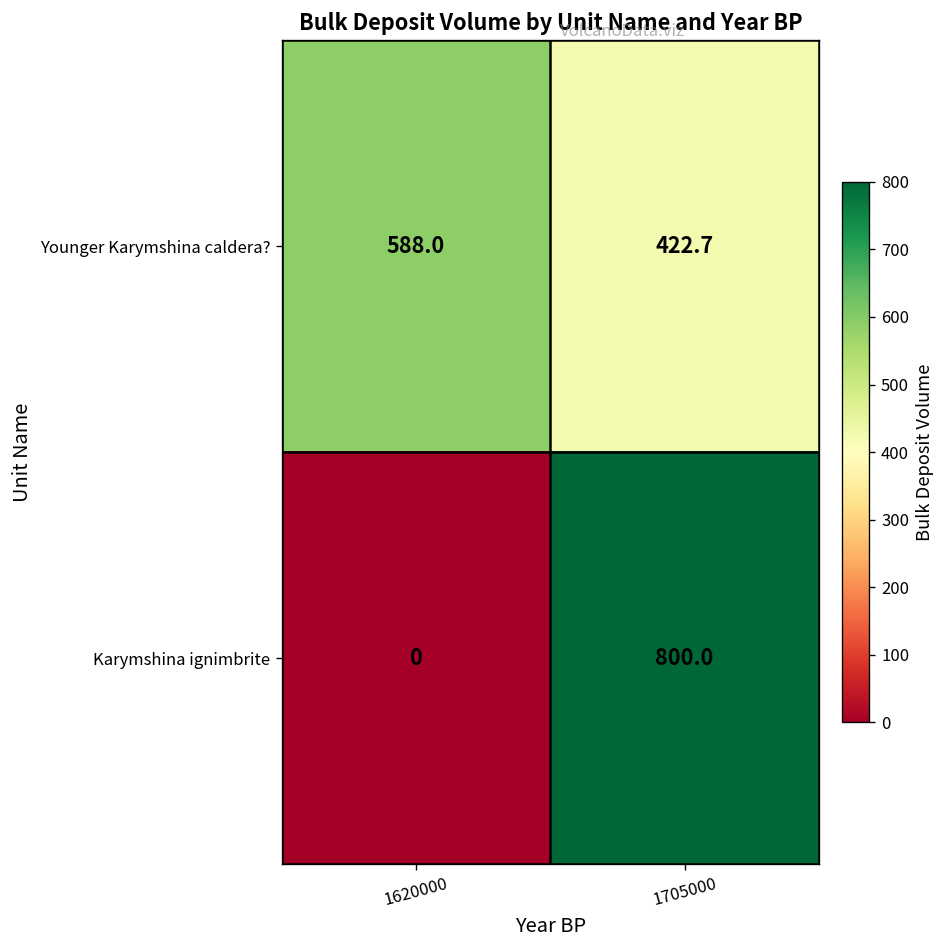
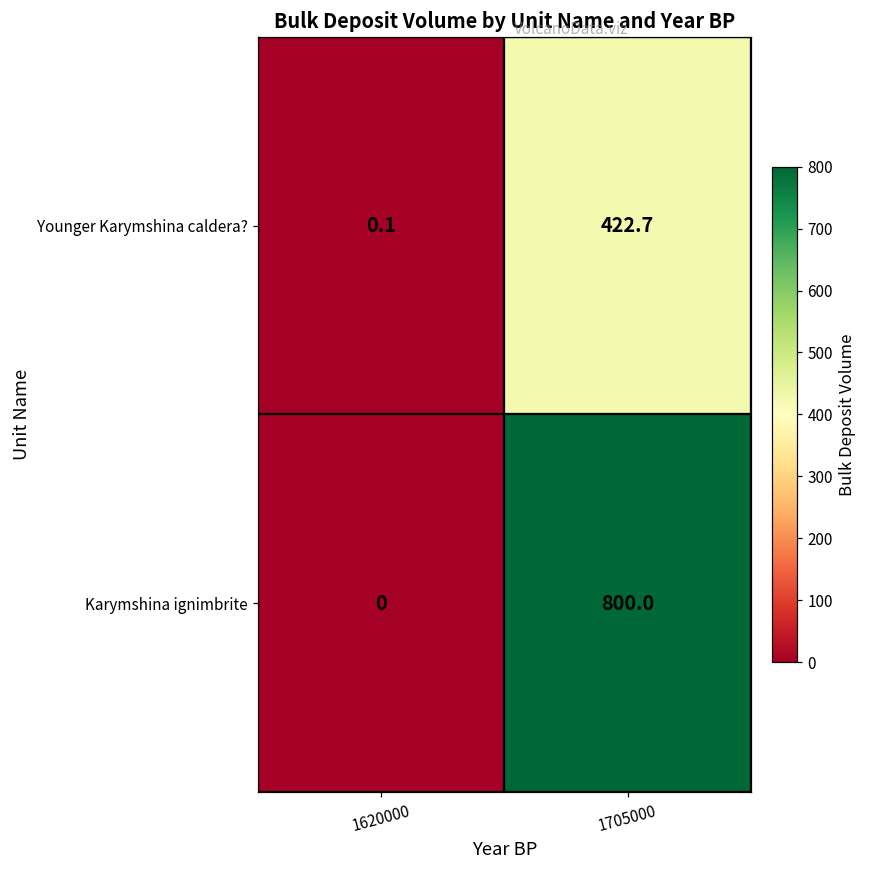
Younger Karymshina caldera?, 1620000: 588.0 -> 0.1
